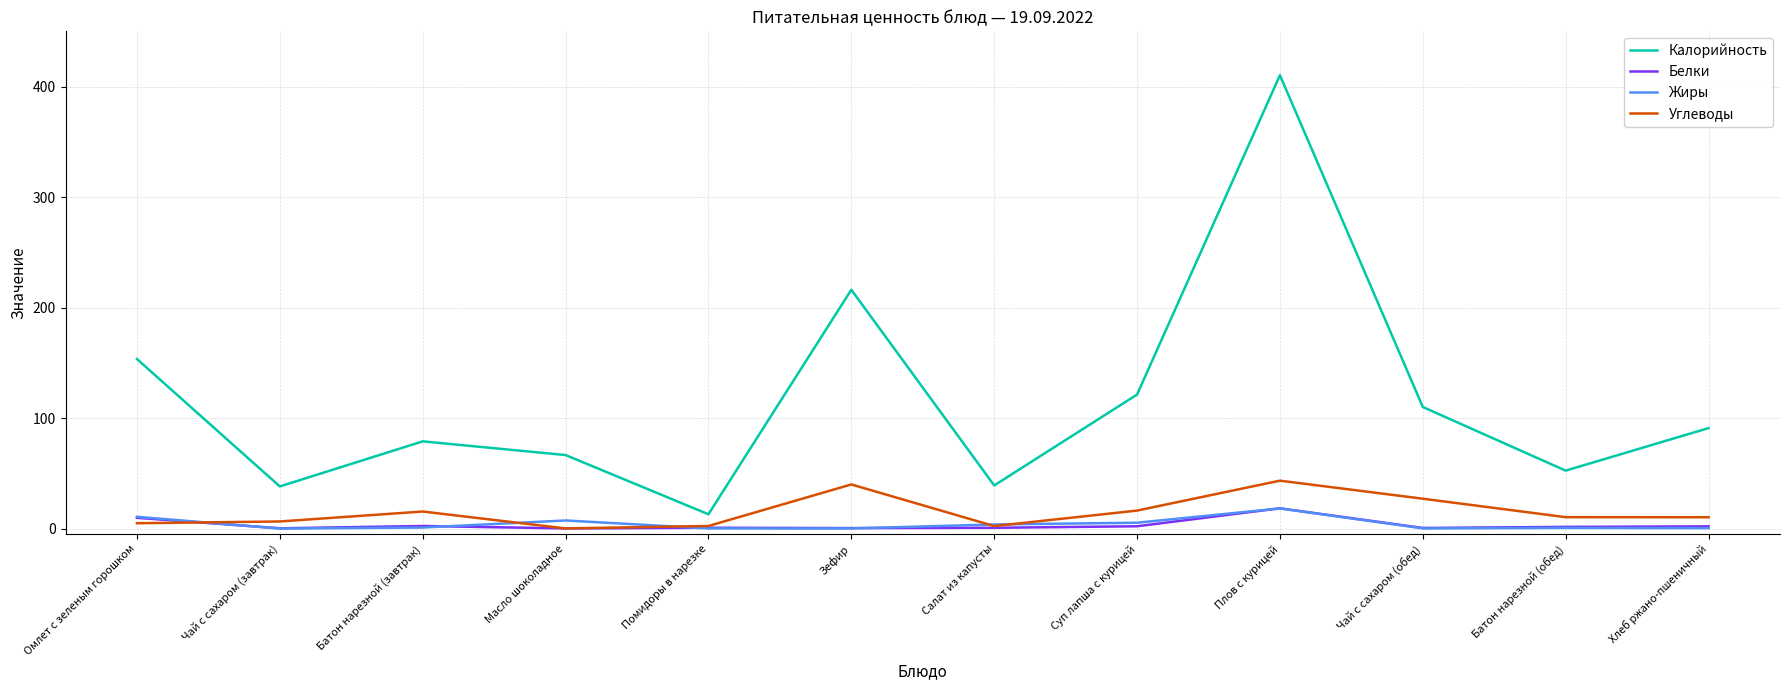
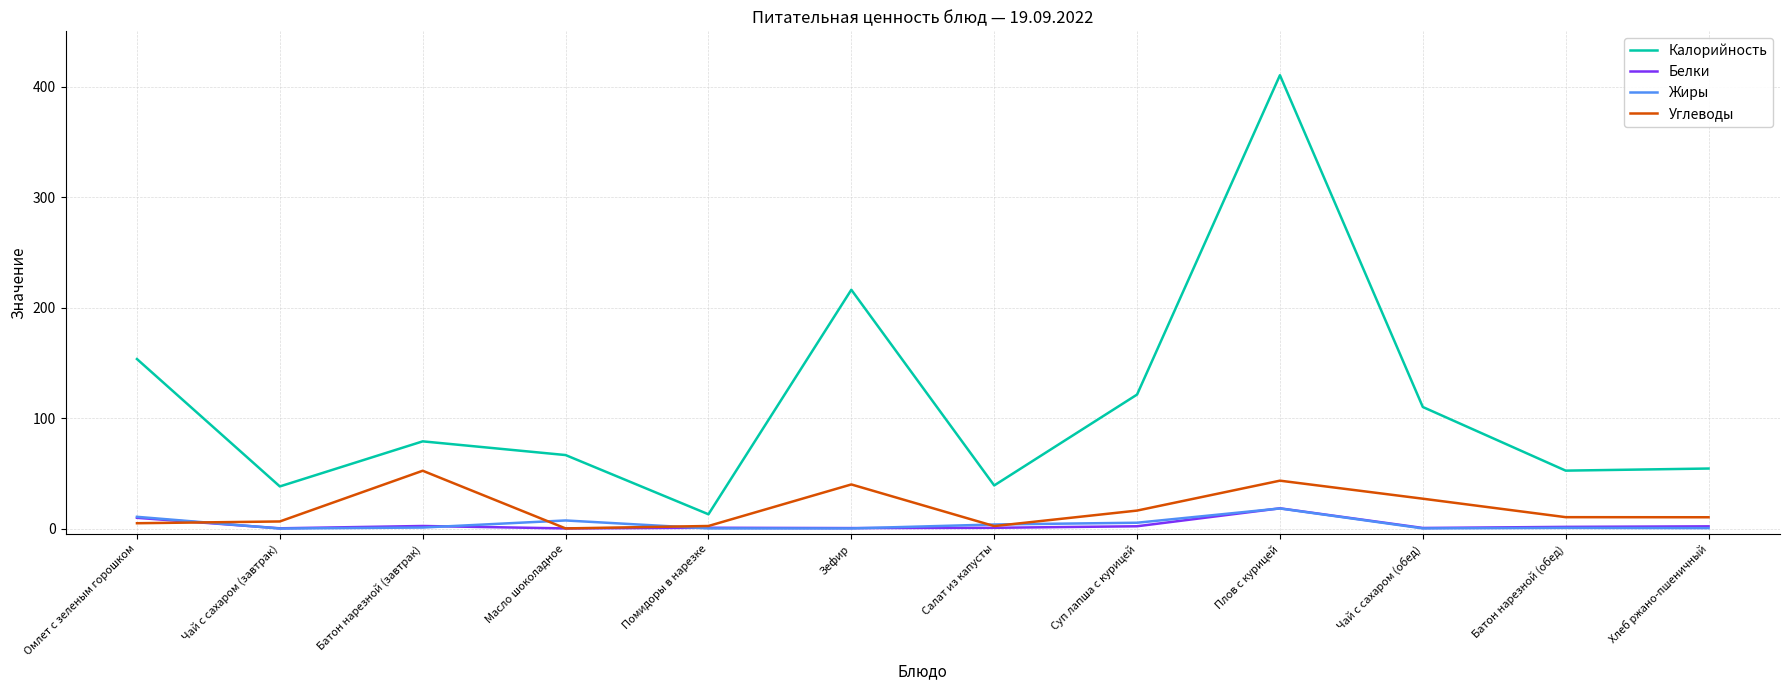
Углеводы, Батон нарезной (завтрак): 15 -> 52
Калорийность, Хлеб ржано-пшеничный: 91 -> 54
